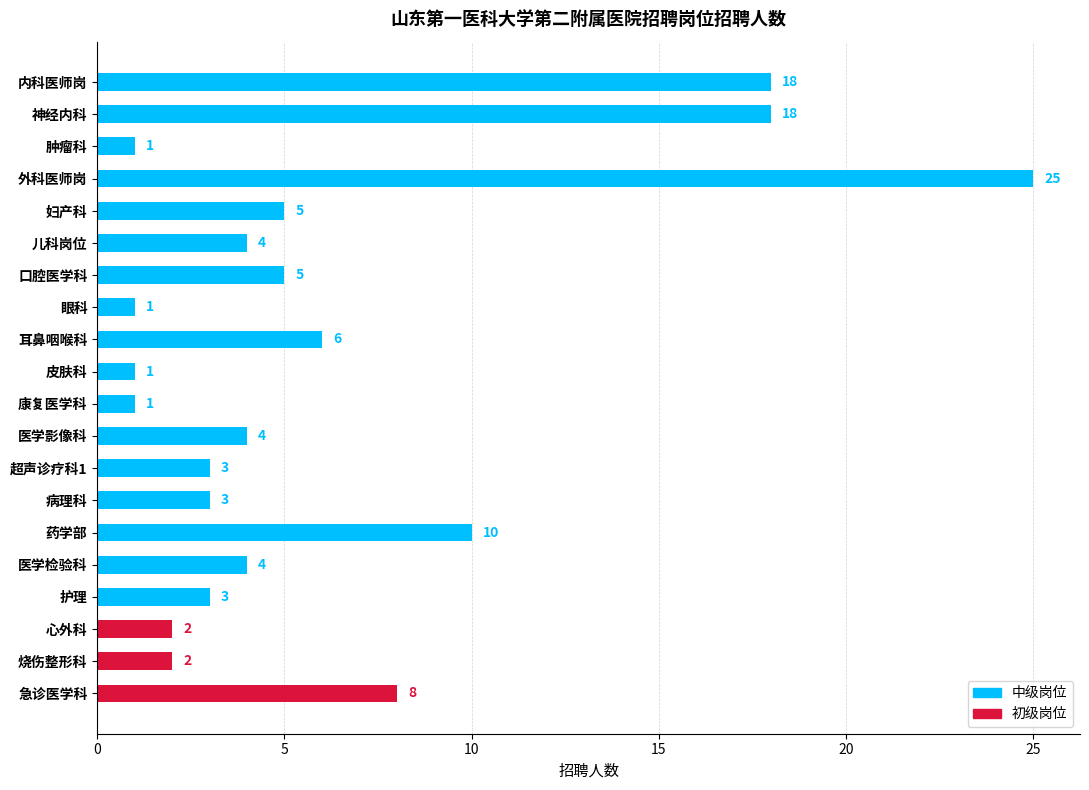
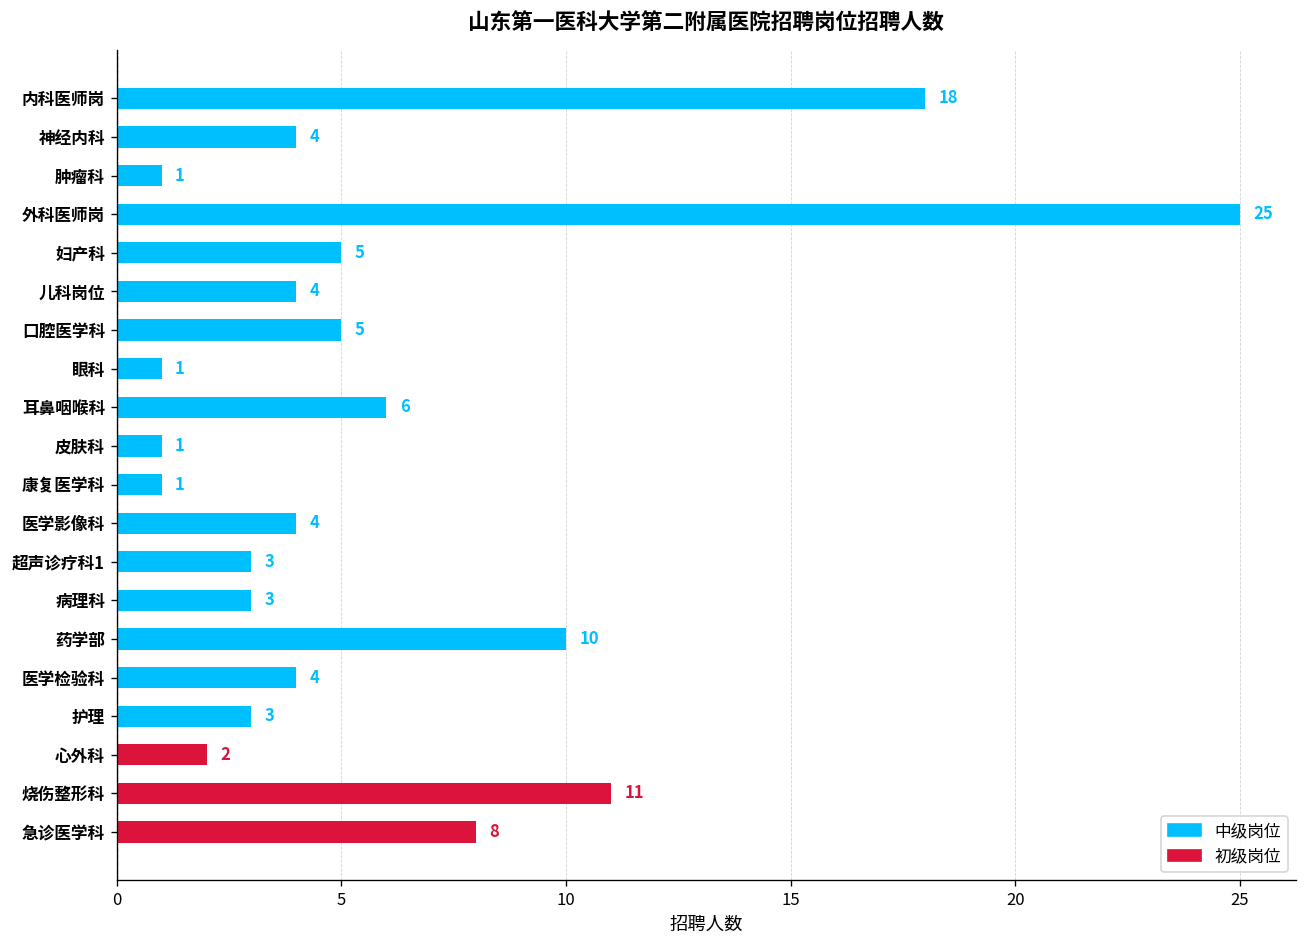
神经内科: 18 -> 4
烧伤整形科: 2 -> 11
